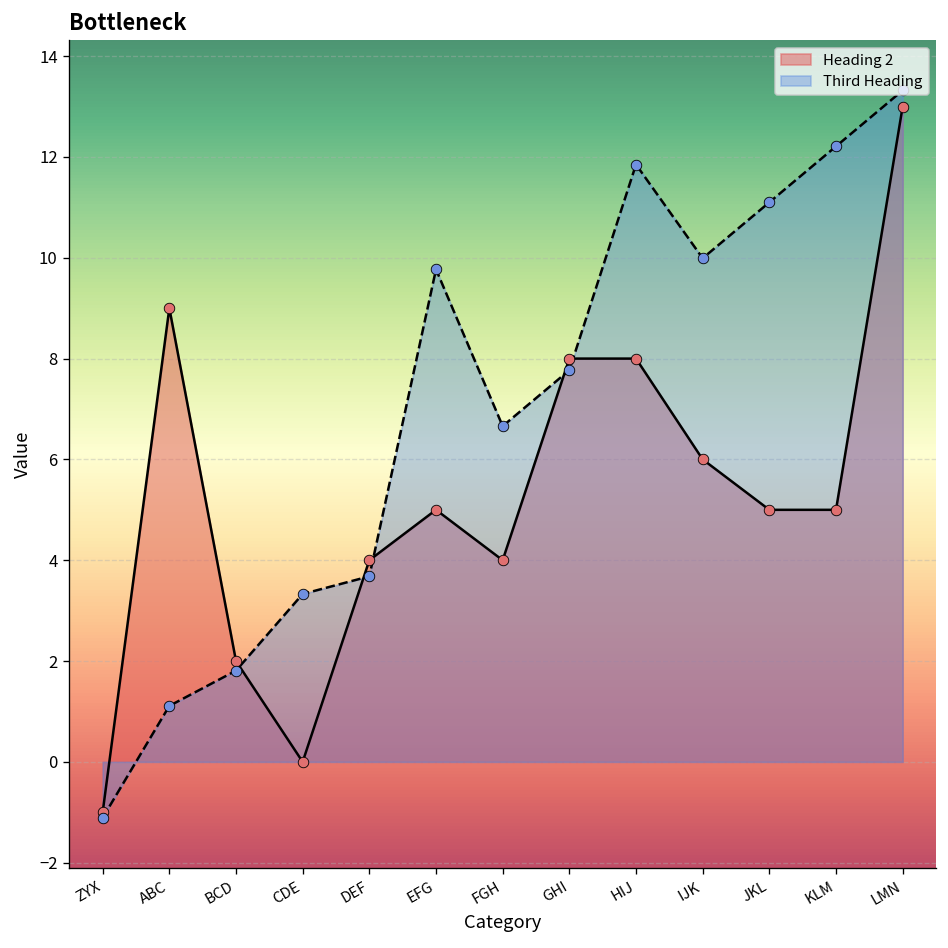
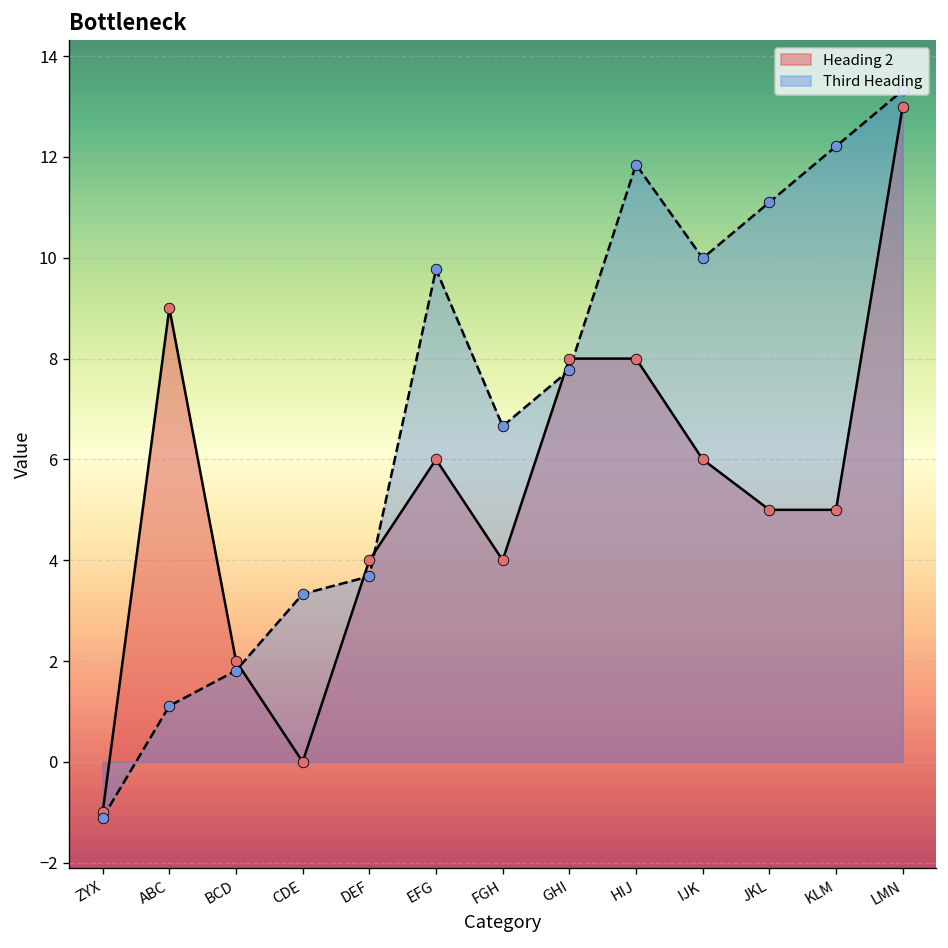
Heading 2, EFG: 5 -> 6
